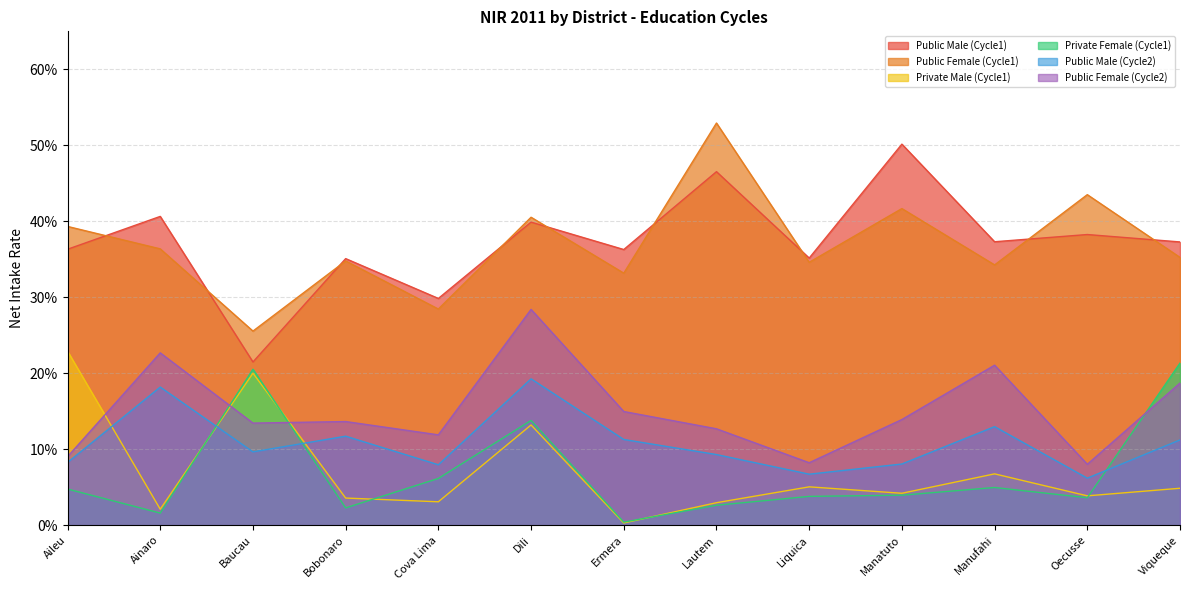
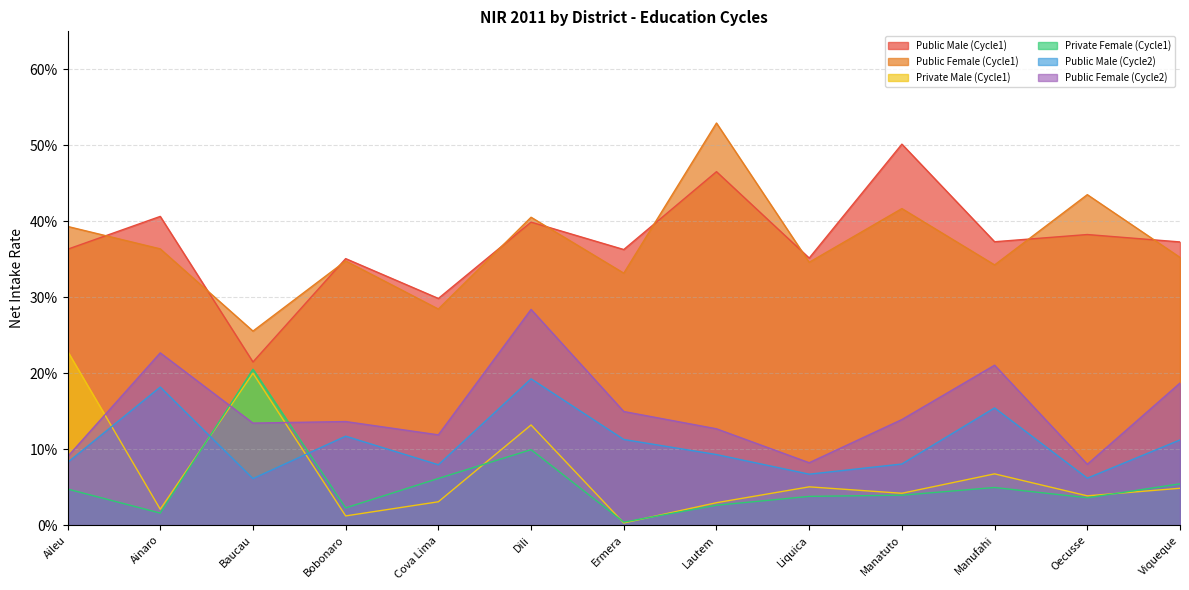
Public Male (Cycle2), Baucau: 10% -> 6%
Private Male (Cycle1), Bobonaro: 4% -> 1%
Private Female (Cycle1), Dili: 14% -> 10%
Public Male (Cycle2), Manufahi: 13% -> 15%
Private Female (Cycle1), Viqueque: 21% -> 5%
